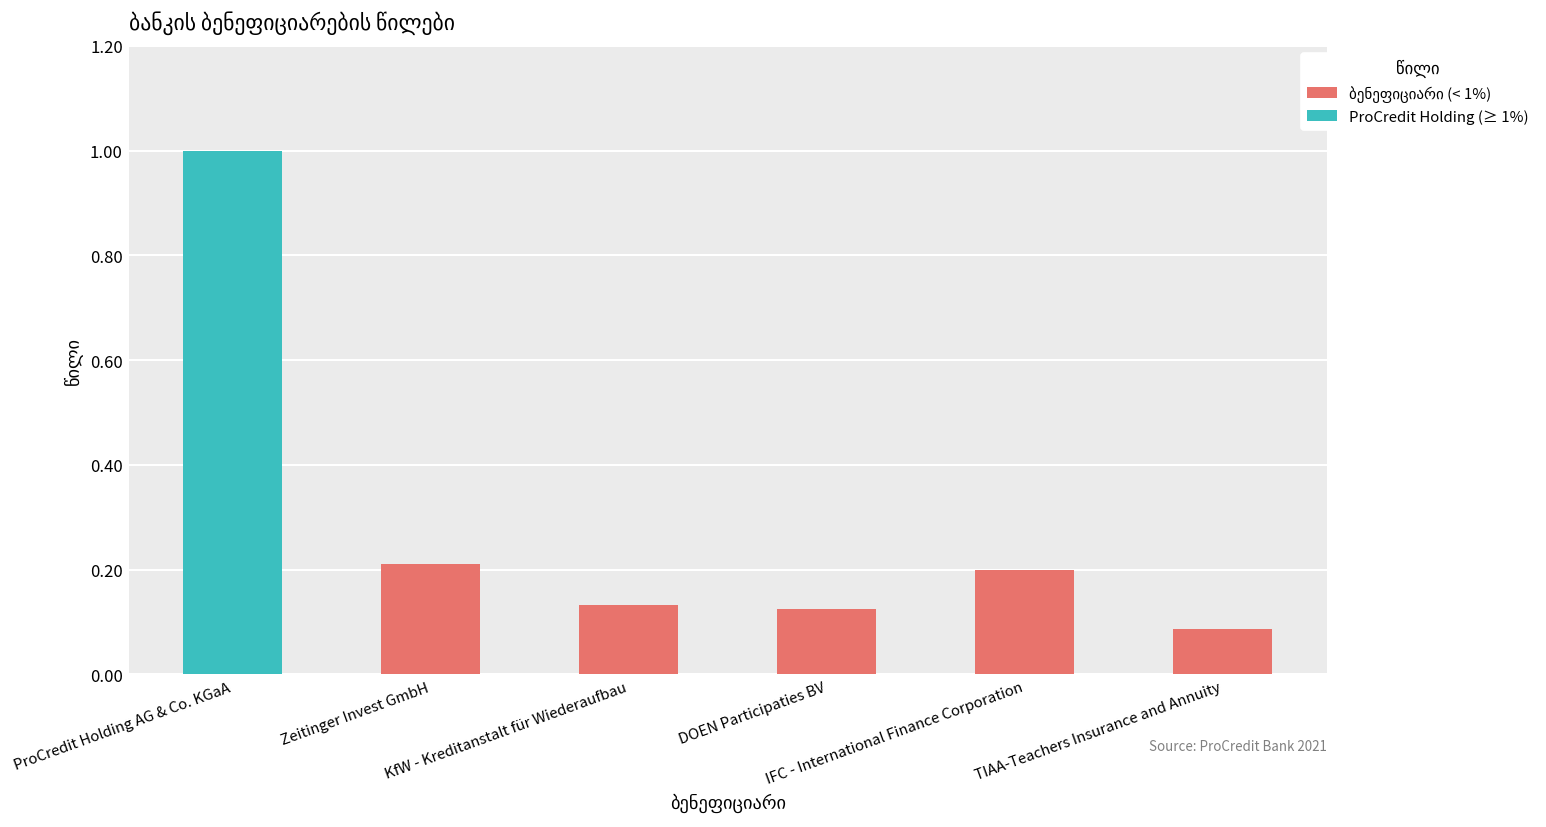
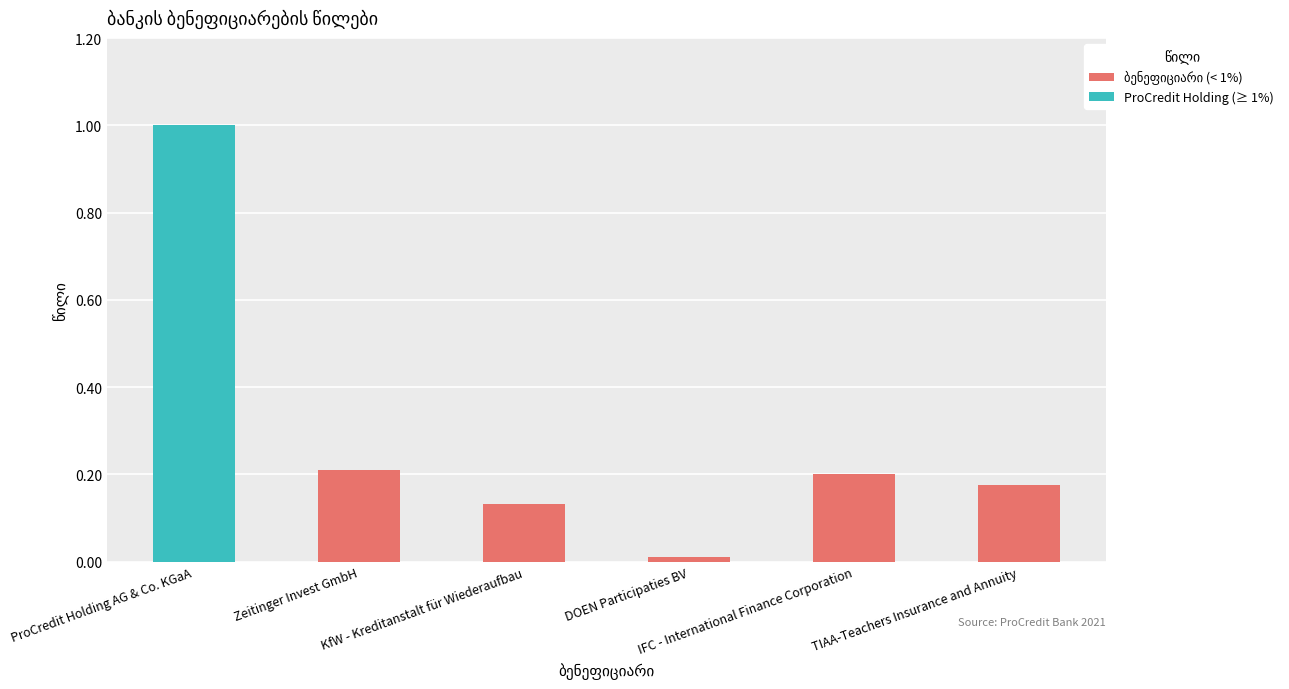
DOEN Participaties BV: 0.13 -> 0.01
TIAA-Teachers Insurance and Annuity: 0.09 -> 0.18
